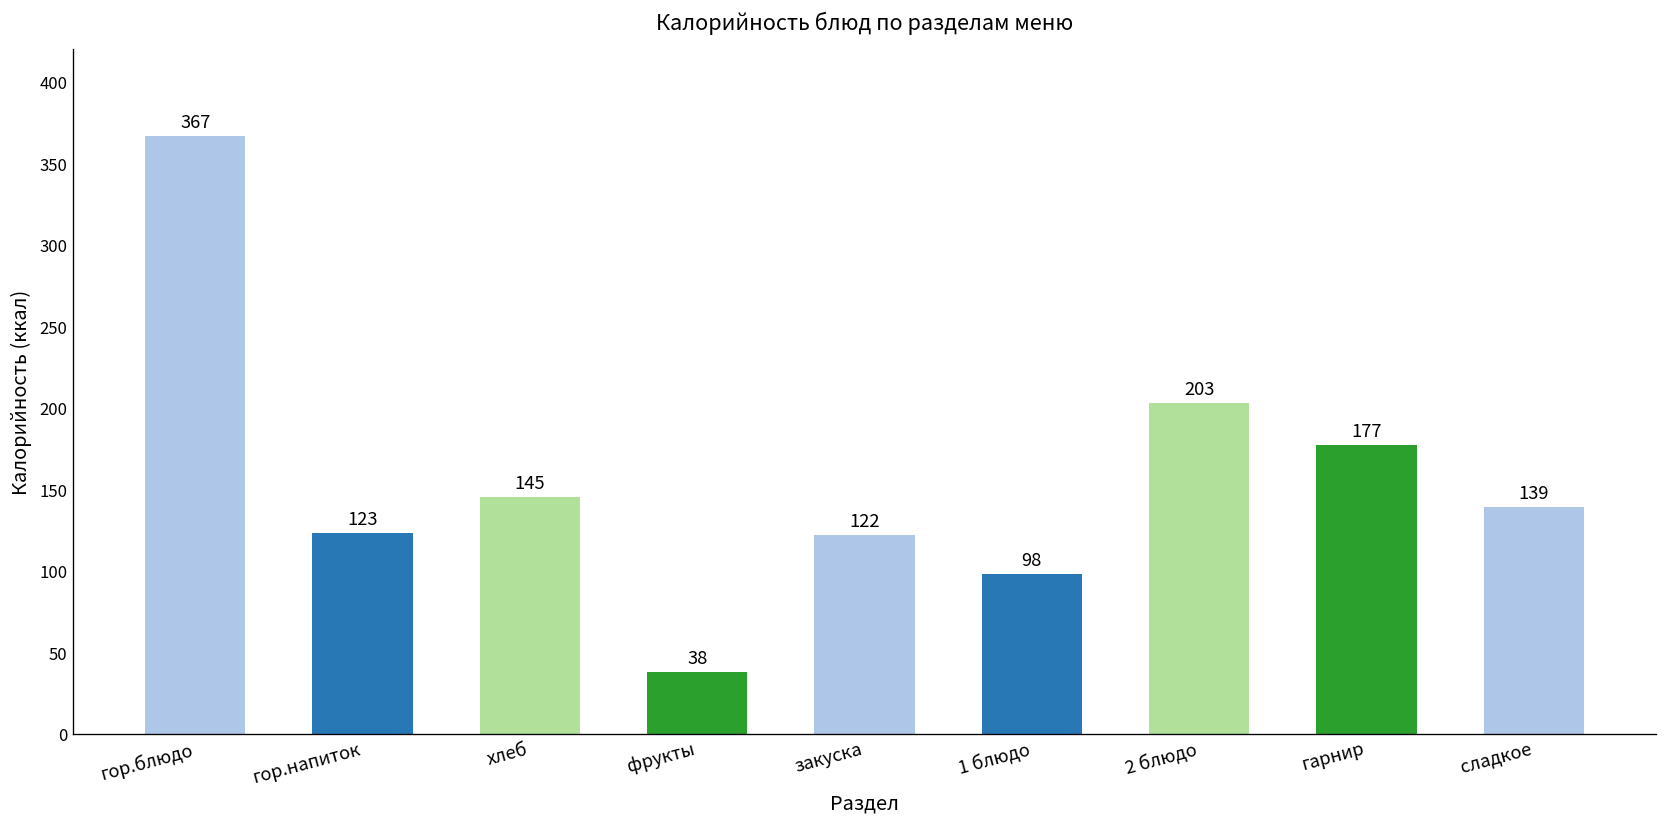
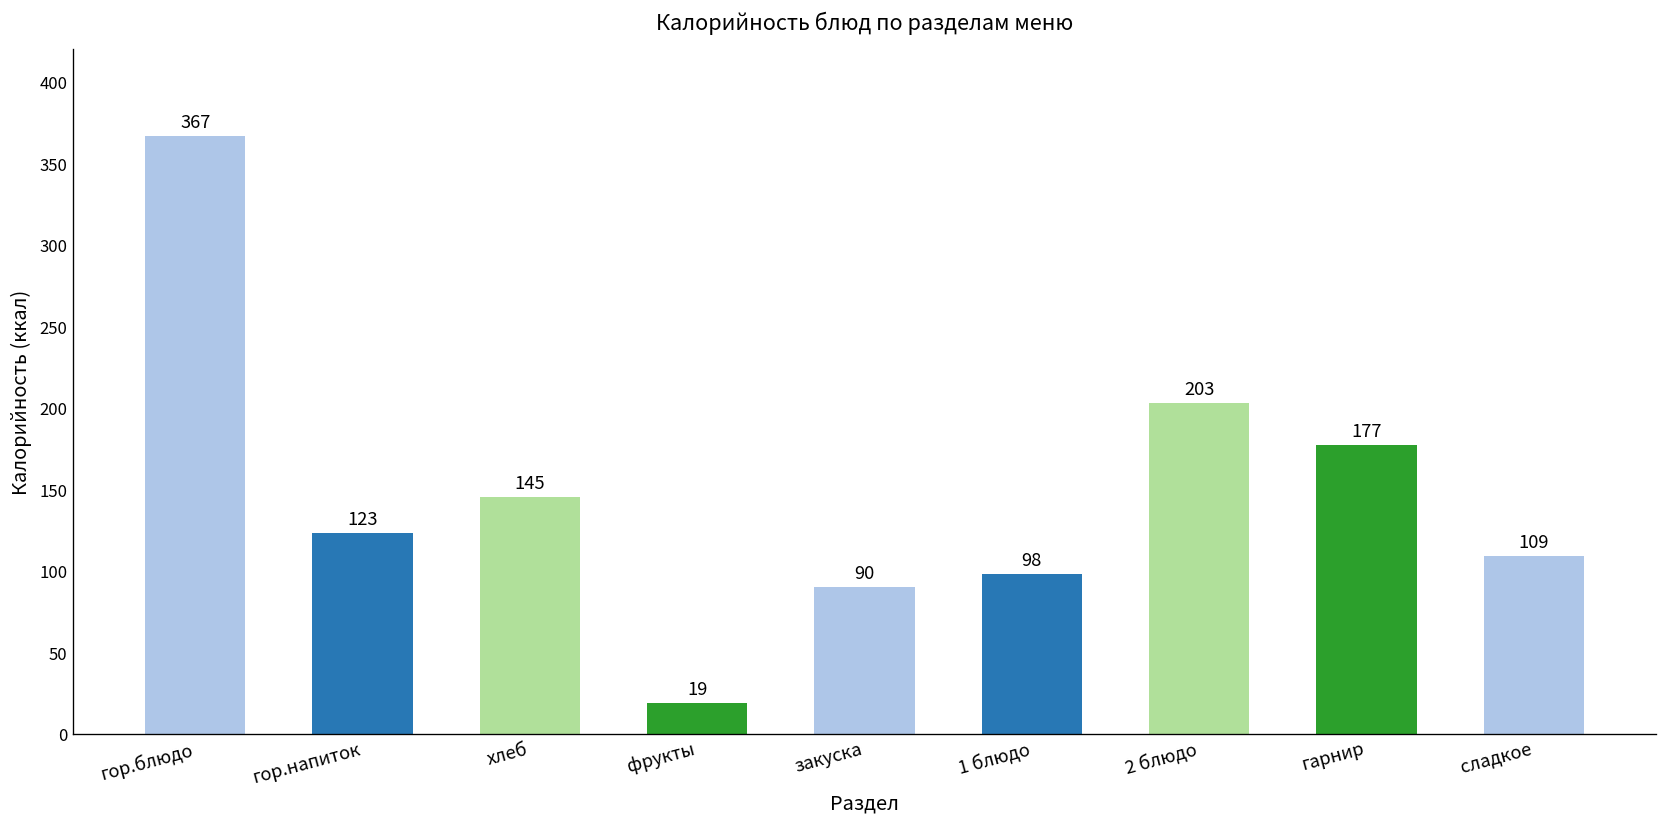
фрукты: 38 -> 19
закуска: 122 -> 90
сладкое: 139 -> 109
